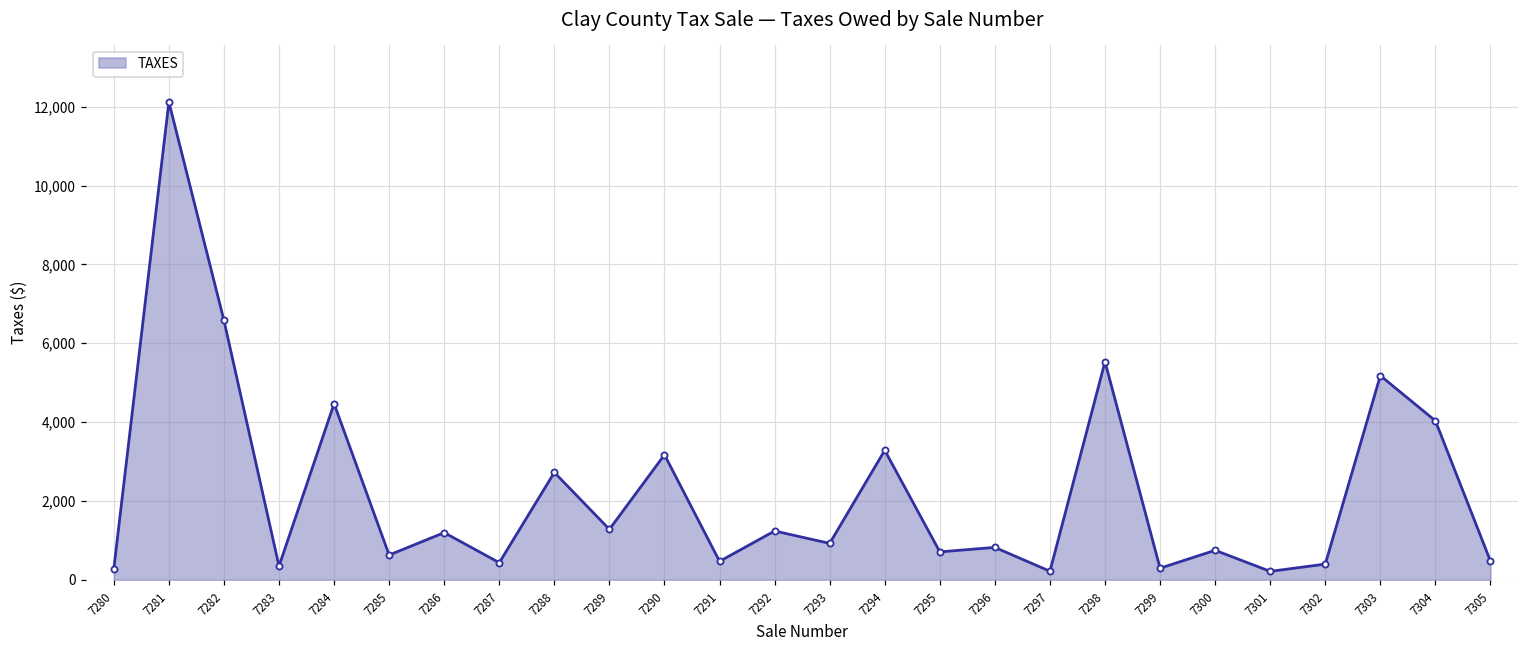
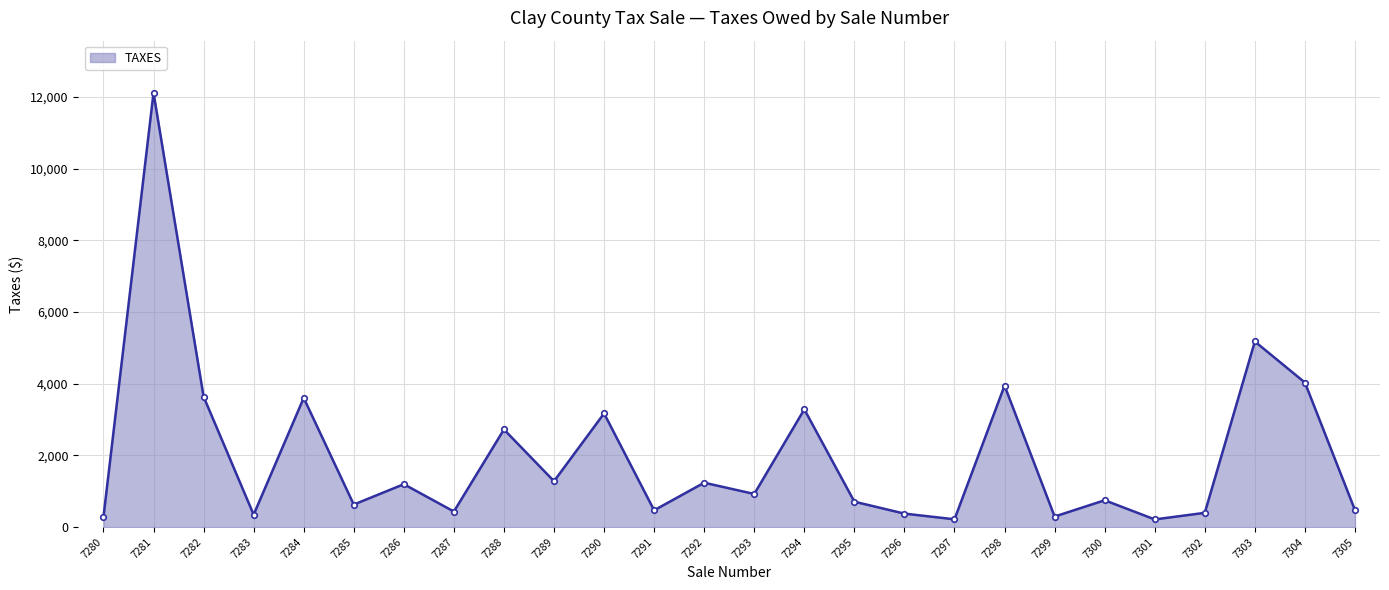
7282: 6,600 -> 3,600
7284: 4,500 -> 3,600
7296: 800 -> 400
7298: 5,500 -> 3,900
